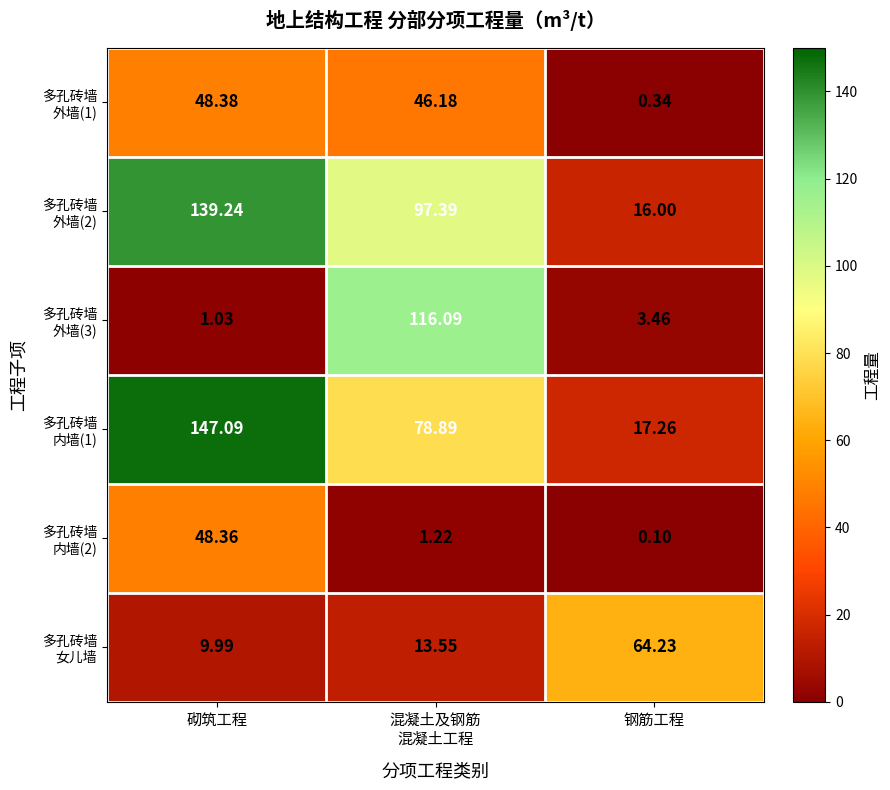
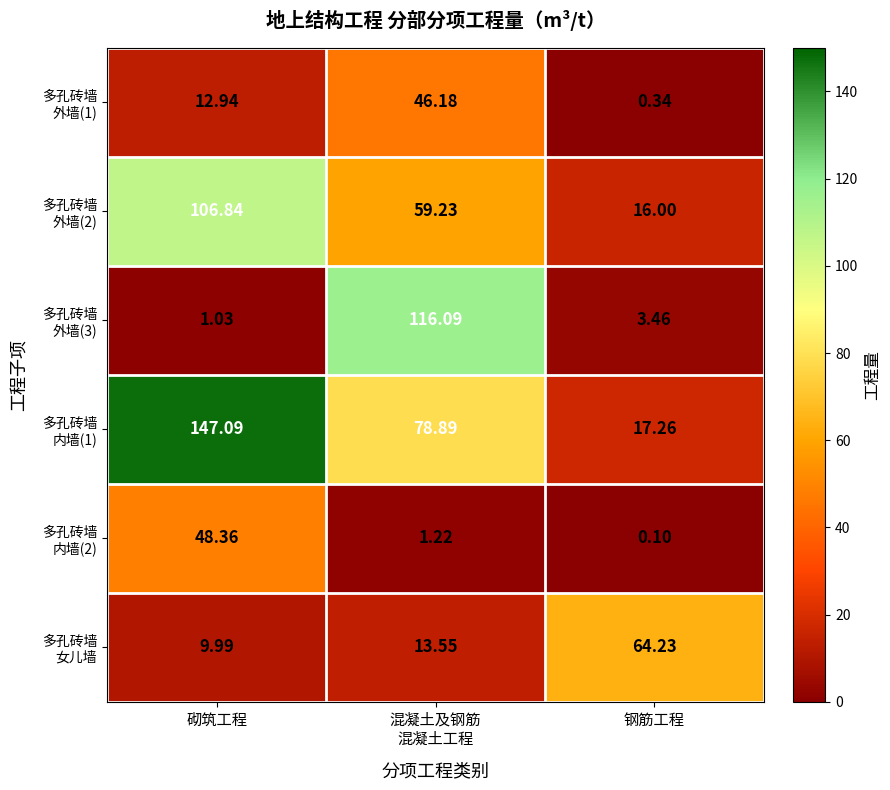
多孔砖墙 外墙(1), 砌筑工程: 48.38 -> 12.94
多孔砖墙 外墙(2), 砌筑工程: 139.24 -> 106.84
多孔砖墙 外墙(2), 混凝土及钢筋 混凝土工程: 97.39 -> 59.23
